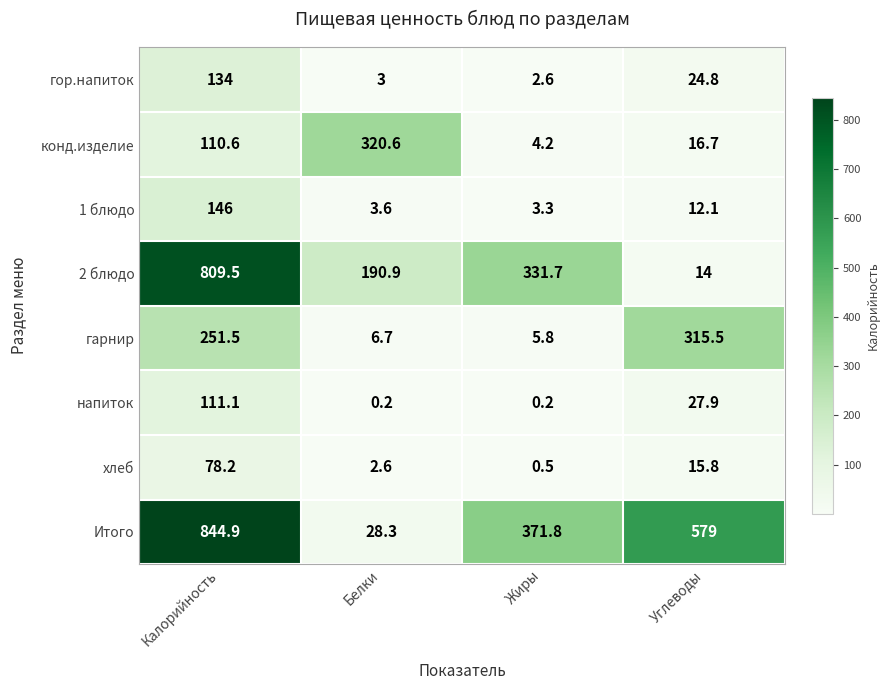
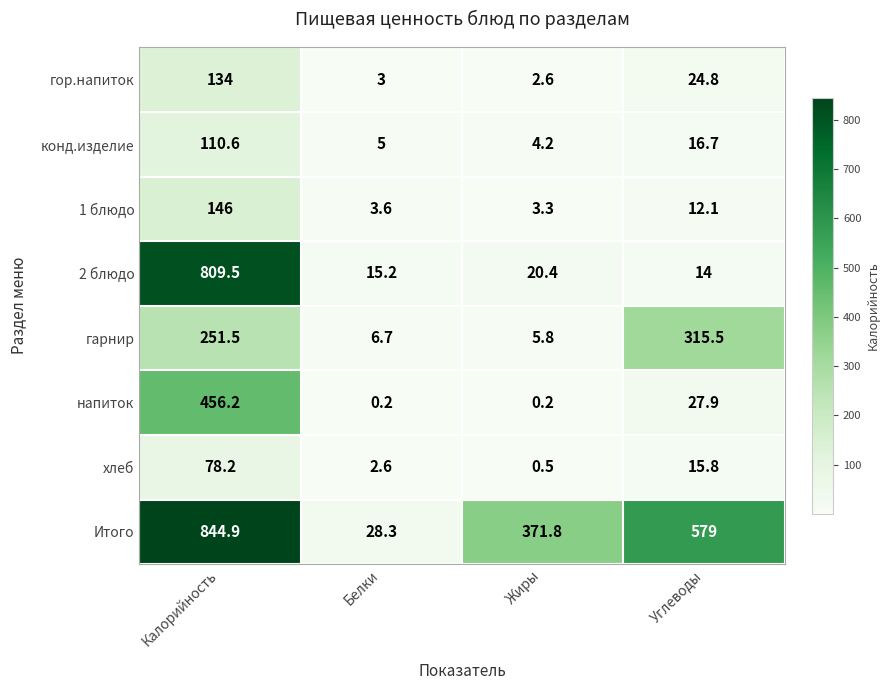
конд.изделие, Белки: 320.6 -> 5
2 блюдо, Белки: 190.9 -> 15.2
2 блюдо, Жиры: 331.7 -> 20.4
напиток, Калорийность: 111.1 -> 456.2
